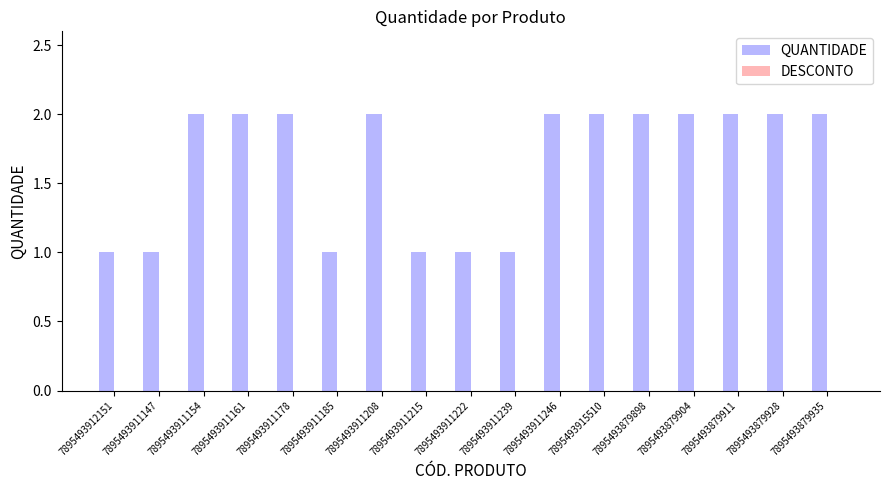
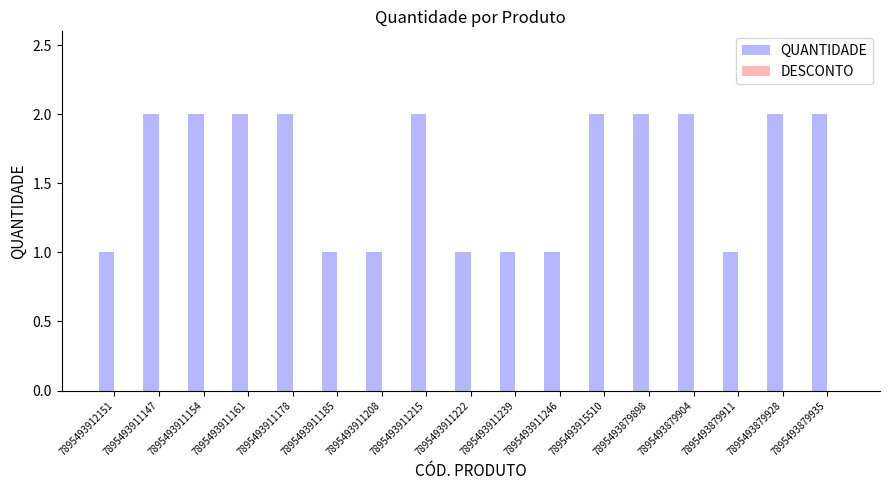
QUANTIDADE, 7895493911147: 1 -> 2
QUANTIDADE, 7895493911208: 2 -> 1
QUANTIDADE, 7895493911215: 1 -> 2
QUANTIDADE, 7895493911246: 2 -> 1
QUANTIDADE, 7895493879911: 2 -> 1
